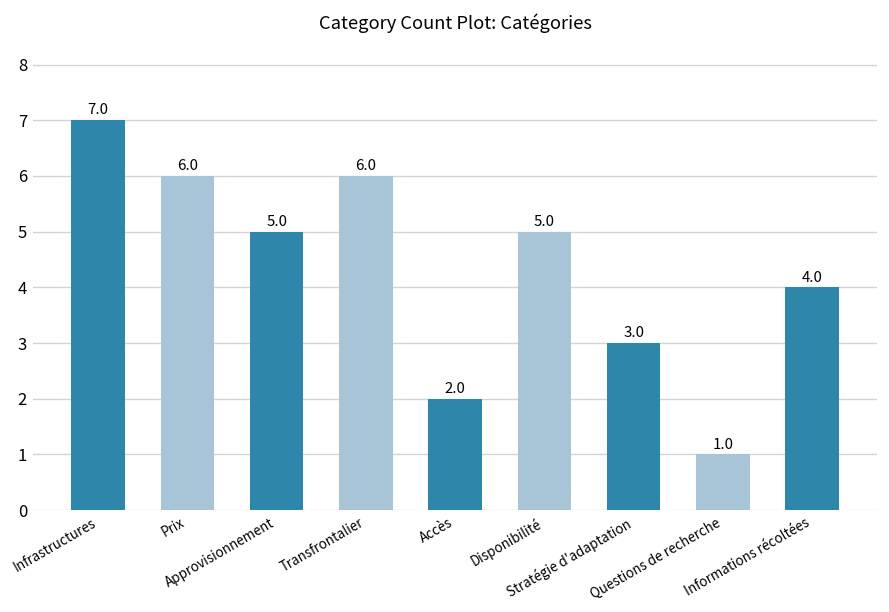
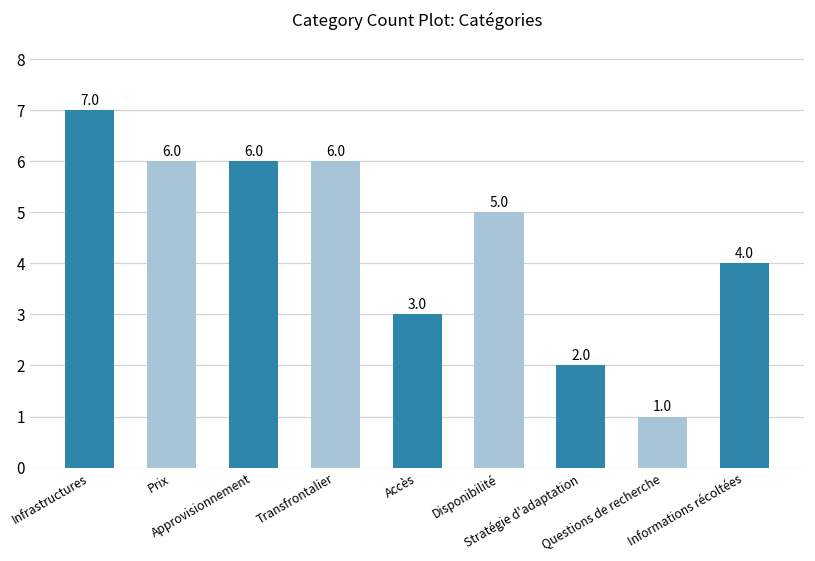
Approvisionnement: 5.0 -> 6.0
Accès: 2.0 -> 3.0
Stratégie d'adaptation: 3.0 -> 2.0
